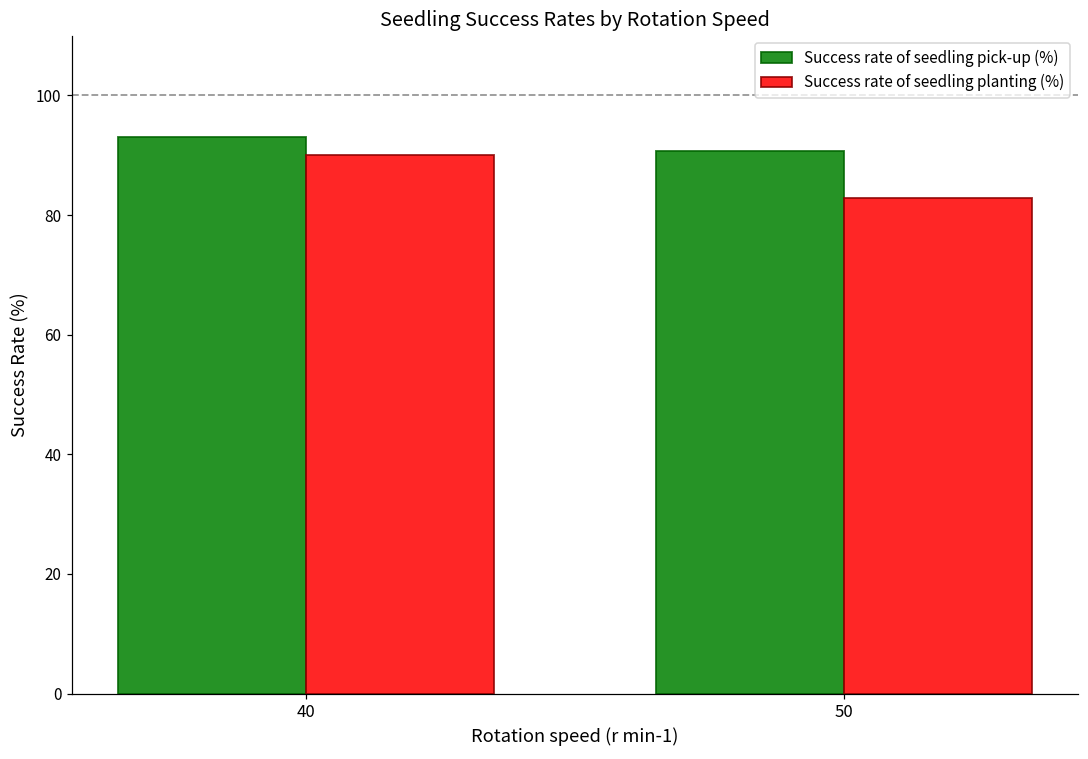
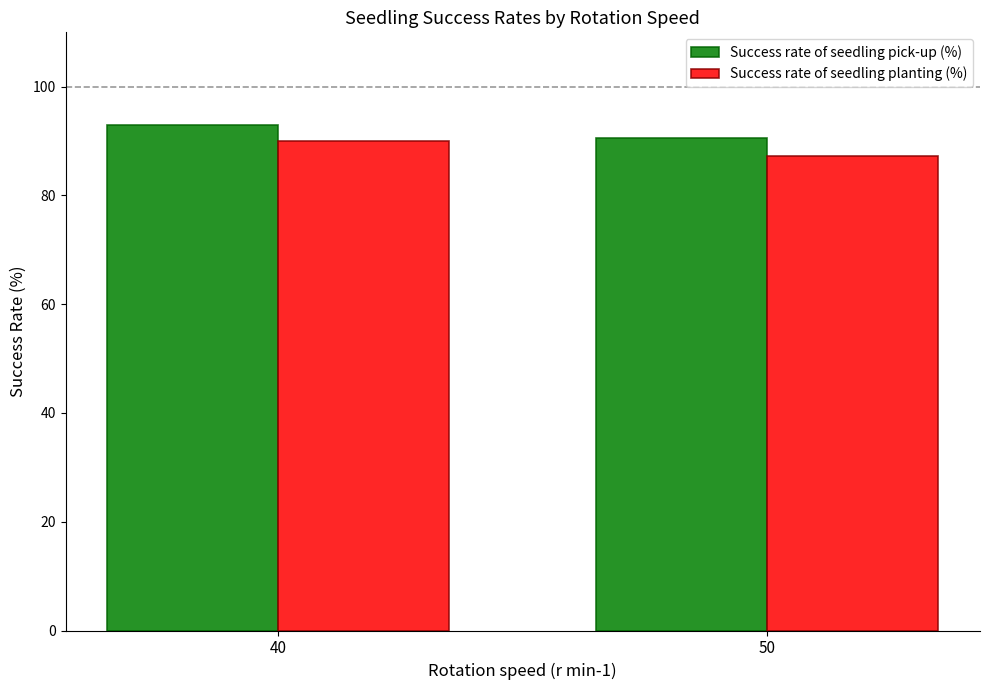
Success rate of seedling planting (%), 50: 83 -> 87
